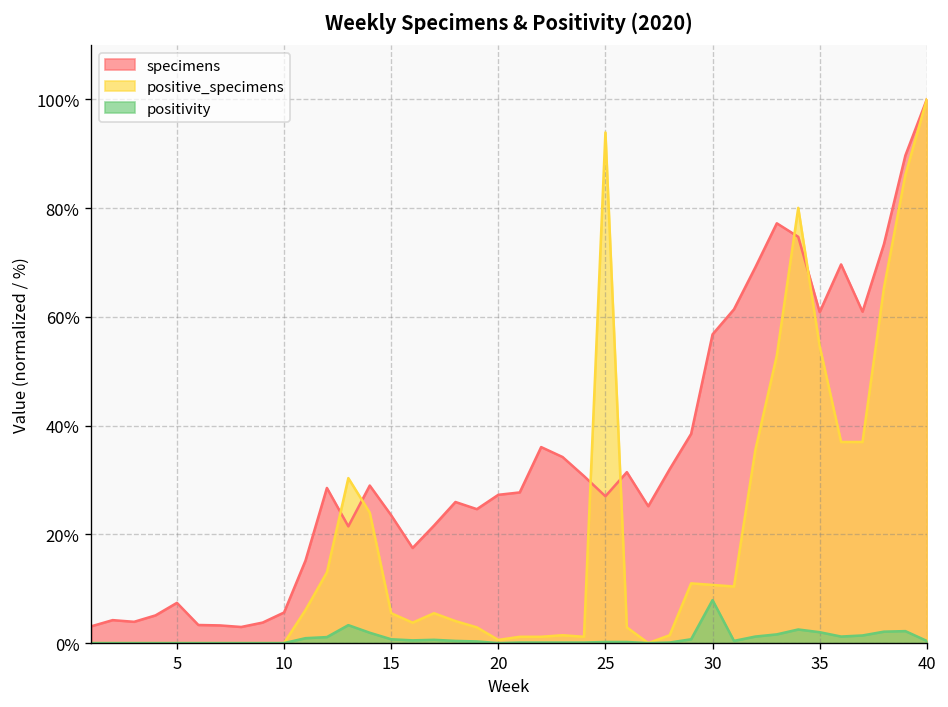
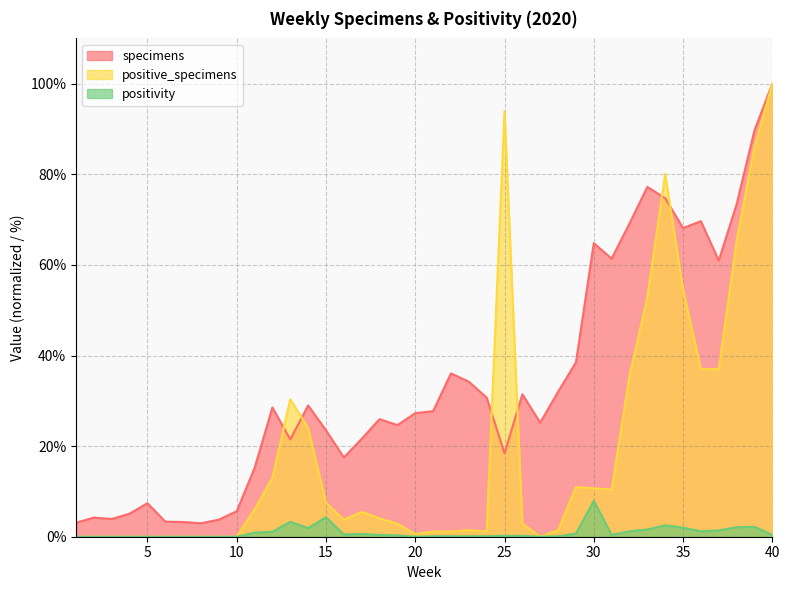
positive_specimens, 15: 5% -> 8%
positivity, 15: 1% -> 4%
specimens, 25: 27% -> 18%
specimens, 30: 57% -> 65%
specimens, 35: 61% -> 68%
